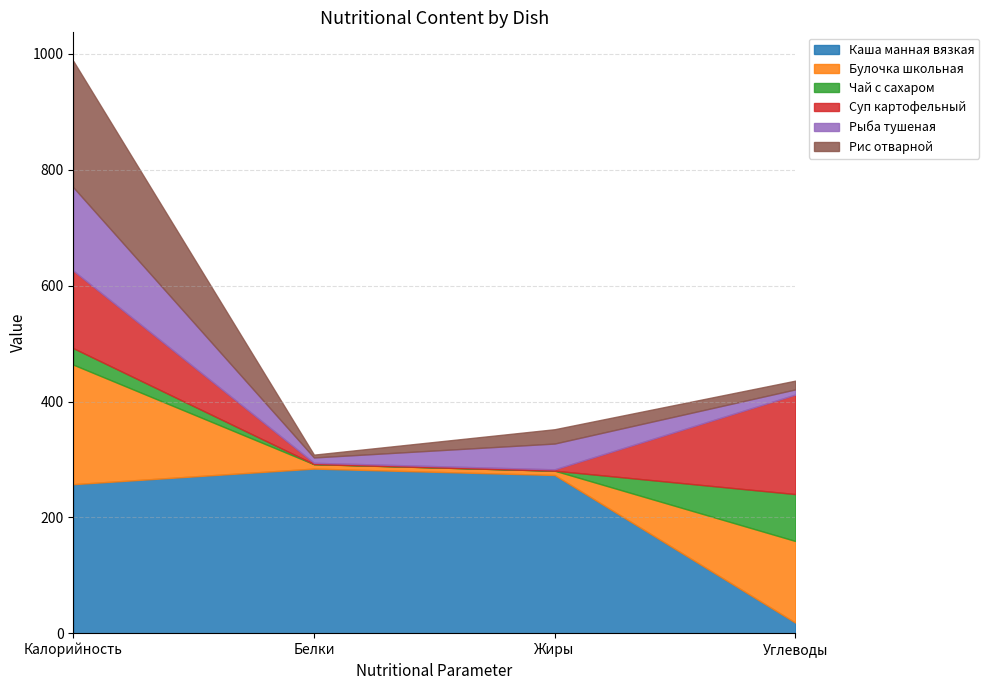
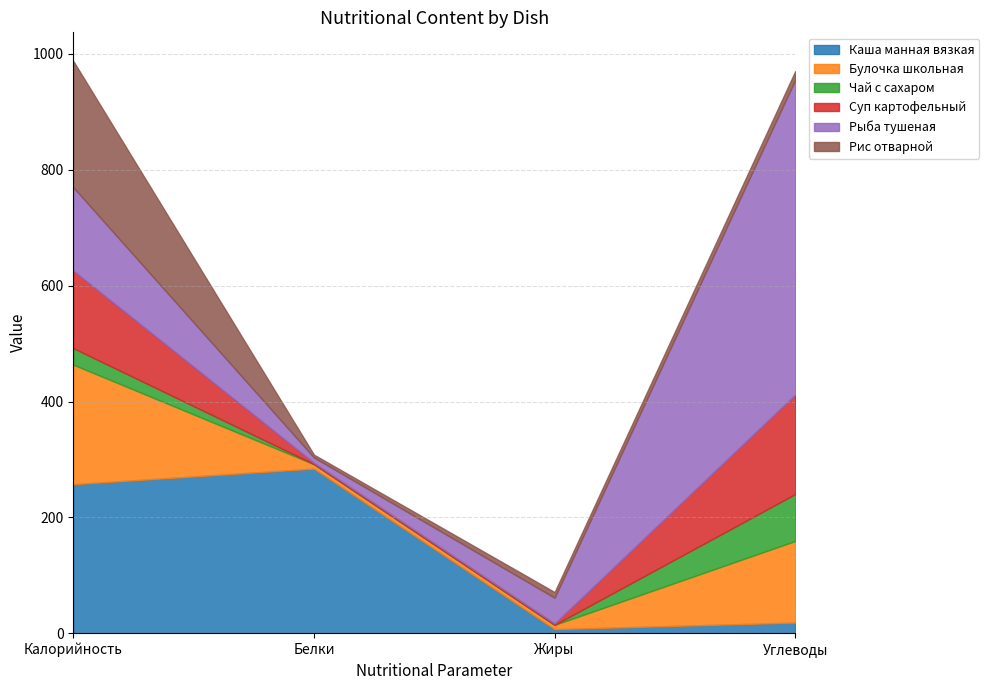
Каша манная вязкая, Жиры: 270 -> 10
Рис отварной, Жиры: 20 -> 10
Рыба тушеная, Углеводы: 10 -> 540
